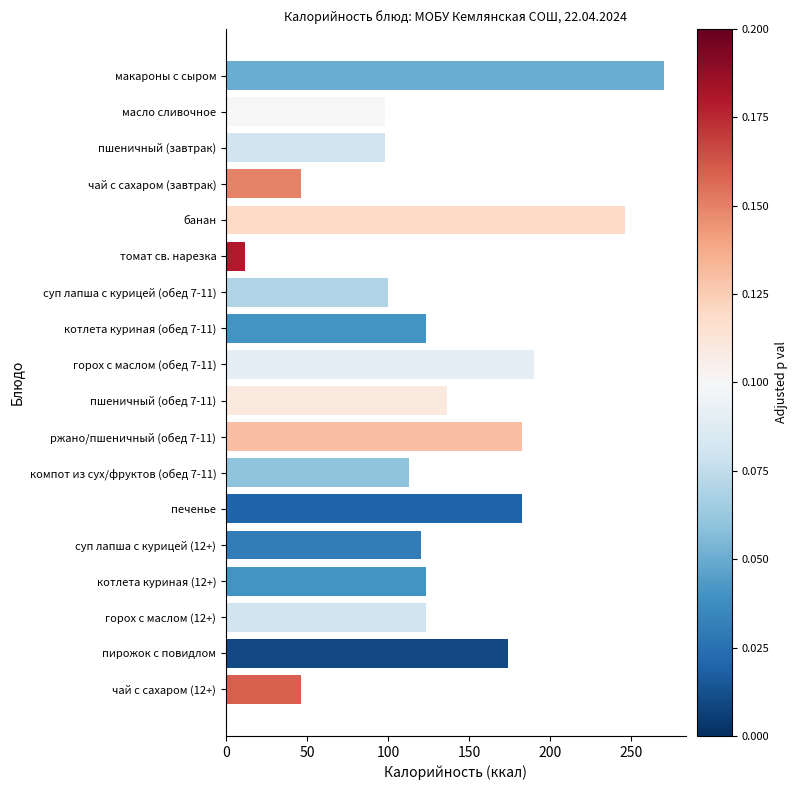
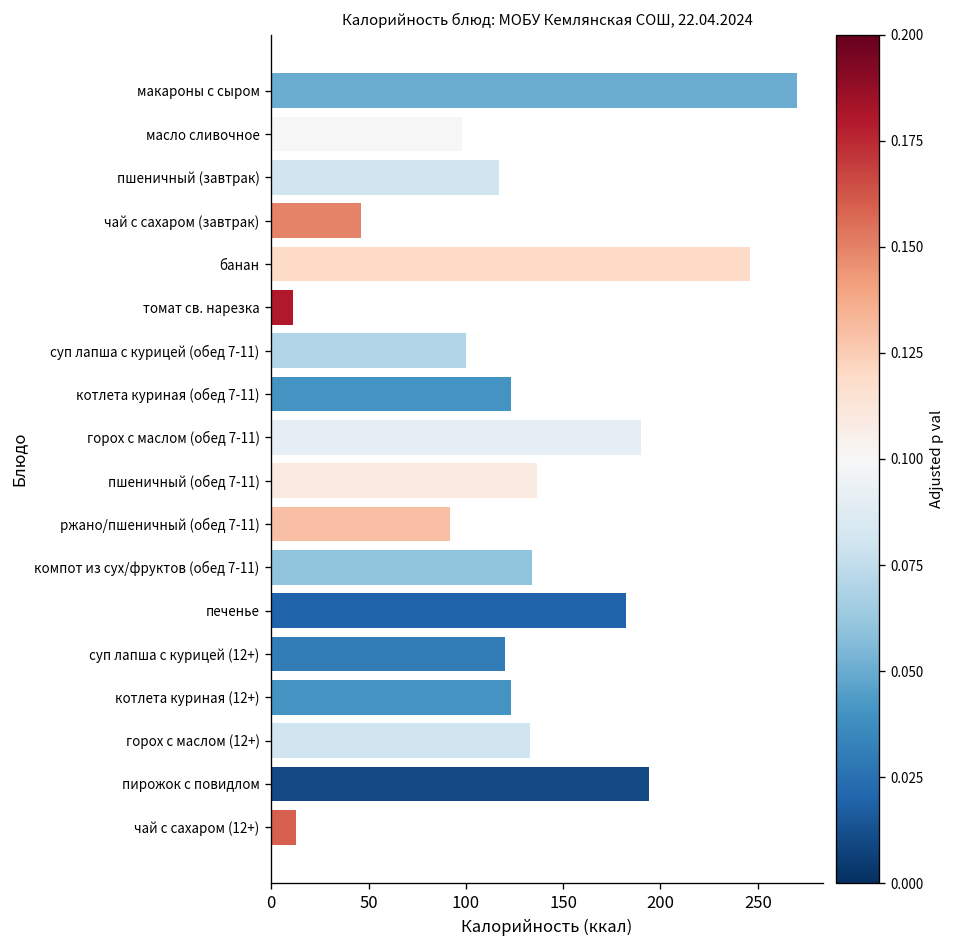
пшеничный (завтрак): 98 -> 117
ржано/пшеничный (обед 7-11): 182 -> 92
компот из сух/фруктов (обед 7-11): 113 -> 134
горох с маслом (12+): 123 -> 133
пирожок с повидлом: 174 -> 194
чай с сахаром (12+): 46 -> 13
